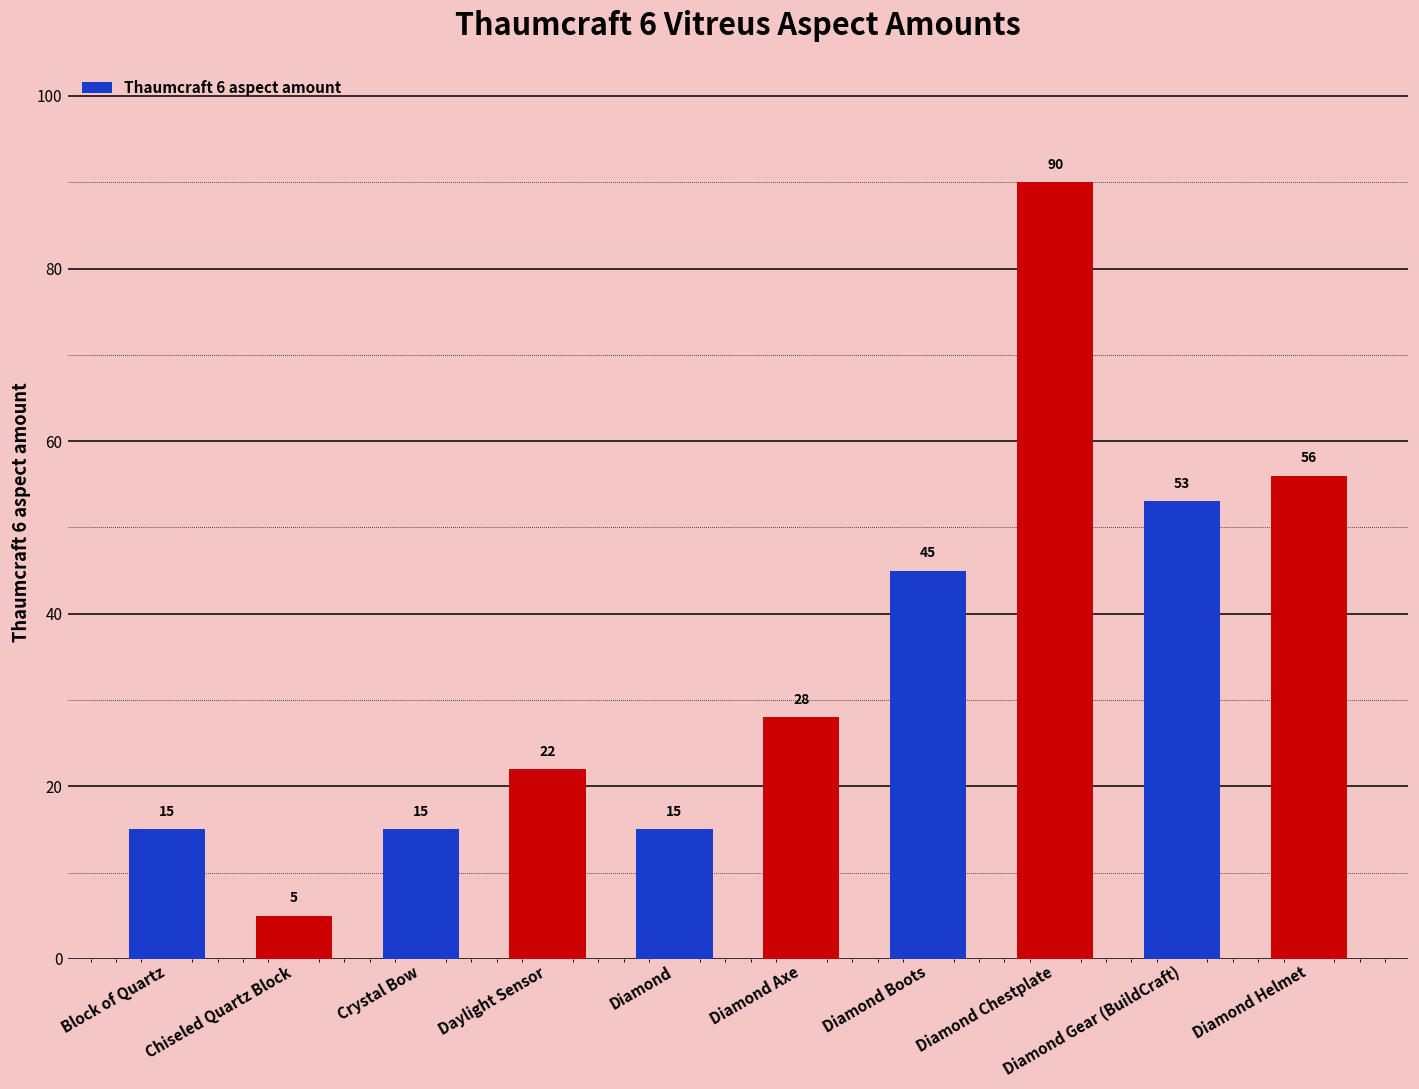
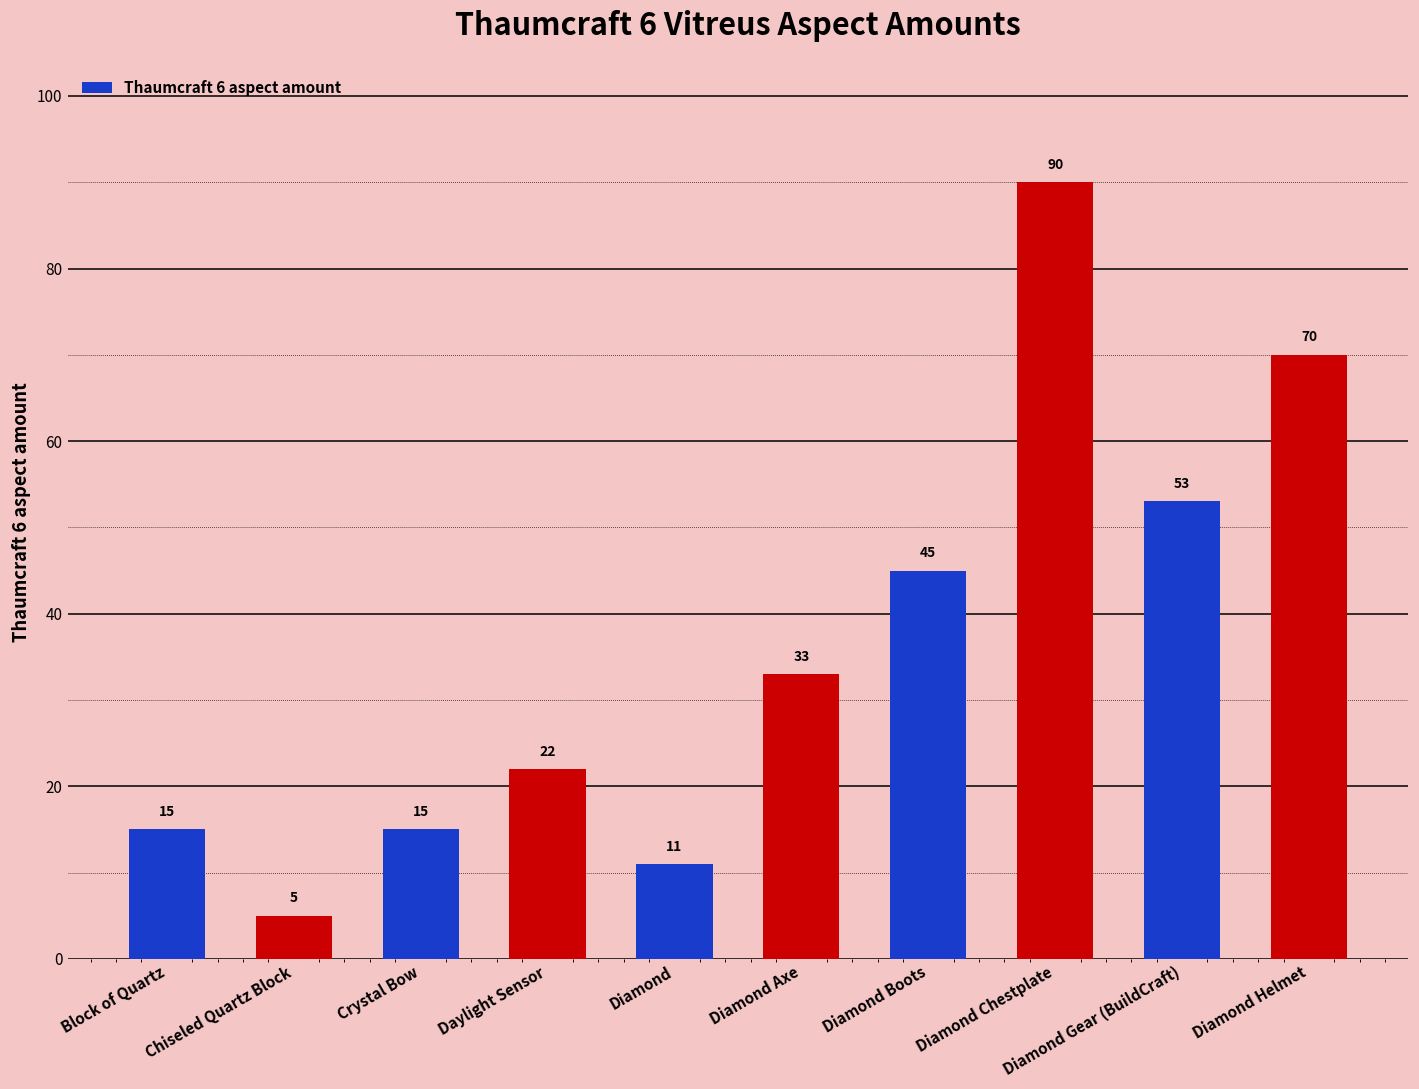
Diamond: 15 -> 11
Diamond Axe: 28 -> 33
Diamond Helmet: 56 -> 70
